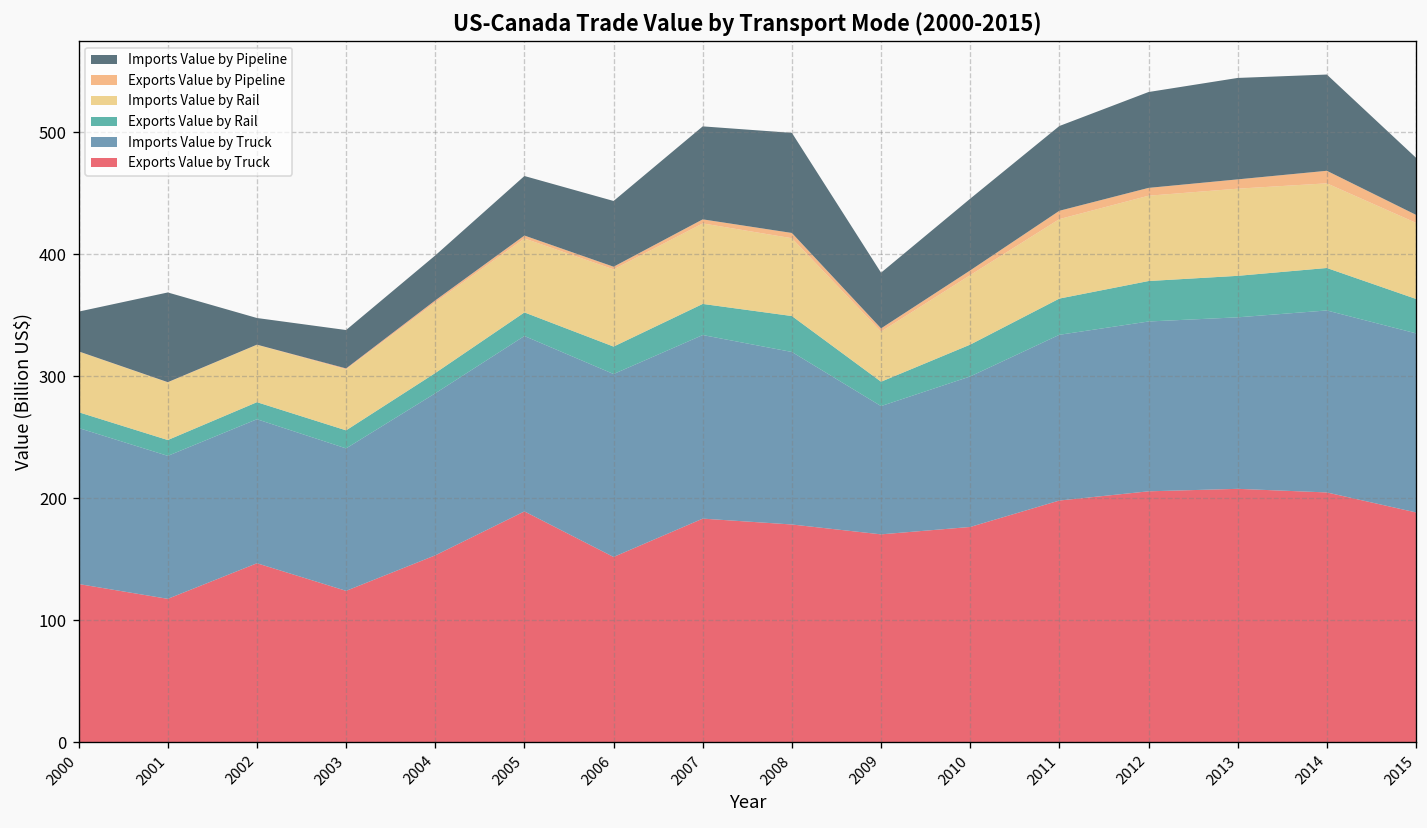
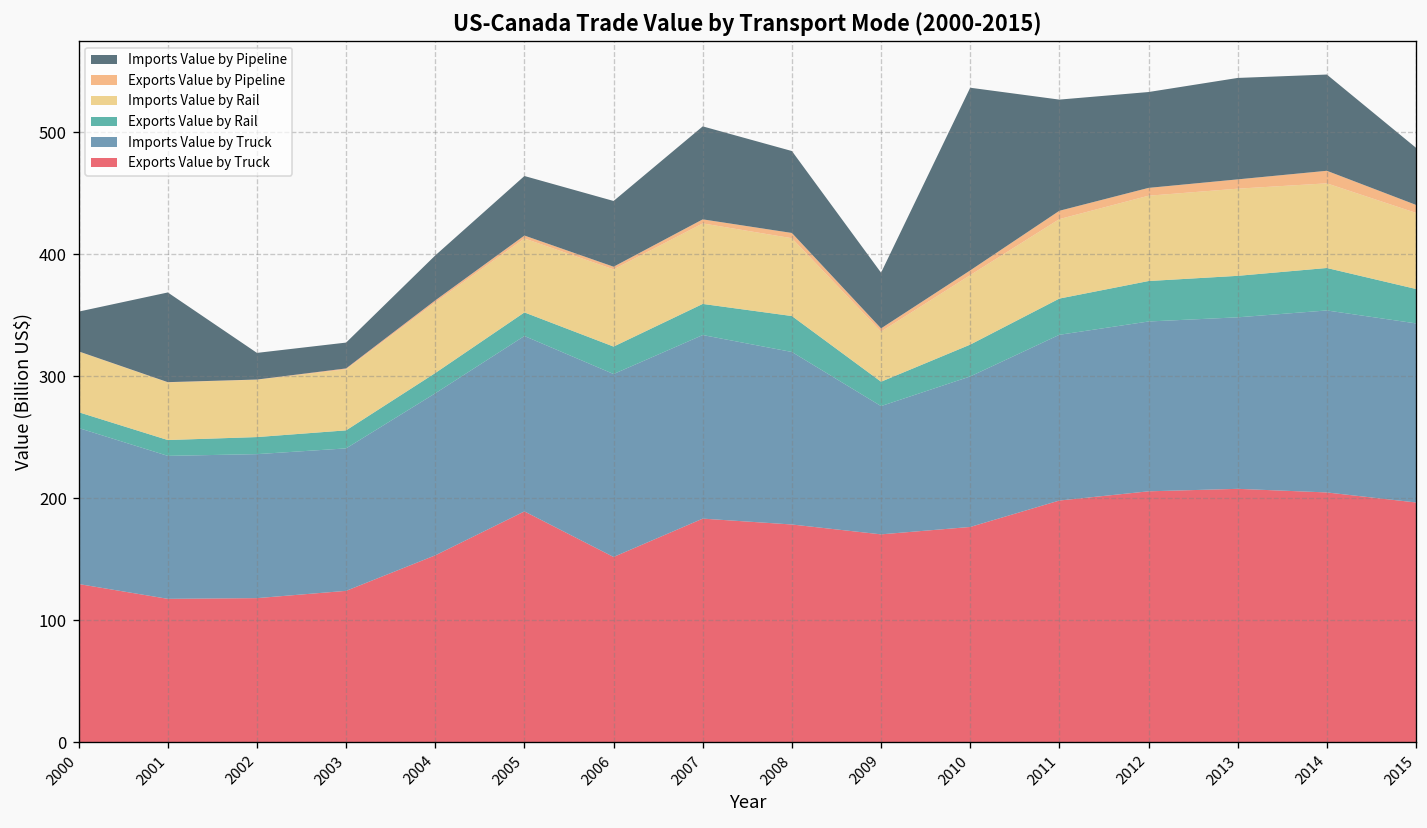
Exports Value by Truck, 2002: 147 -> 118
Imports Value by Pipeline, 2003: 31 -> 21
Imports Value by Pipeline, 2008: 82 -> 67
Imports Value by Pipeline, 2010: 59 -> 150
Imports Value by Pipeline, 2011: 69 -> 91
Exports Value by Truck, 2015: 188 -> 197
